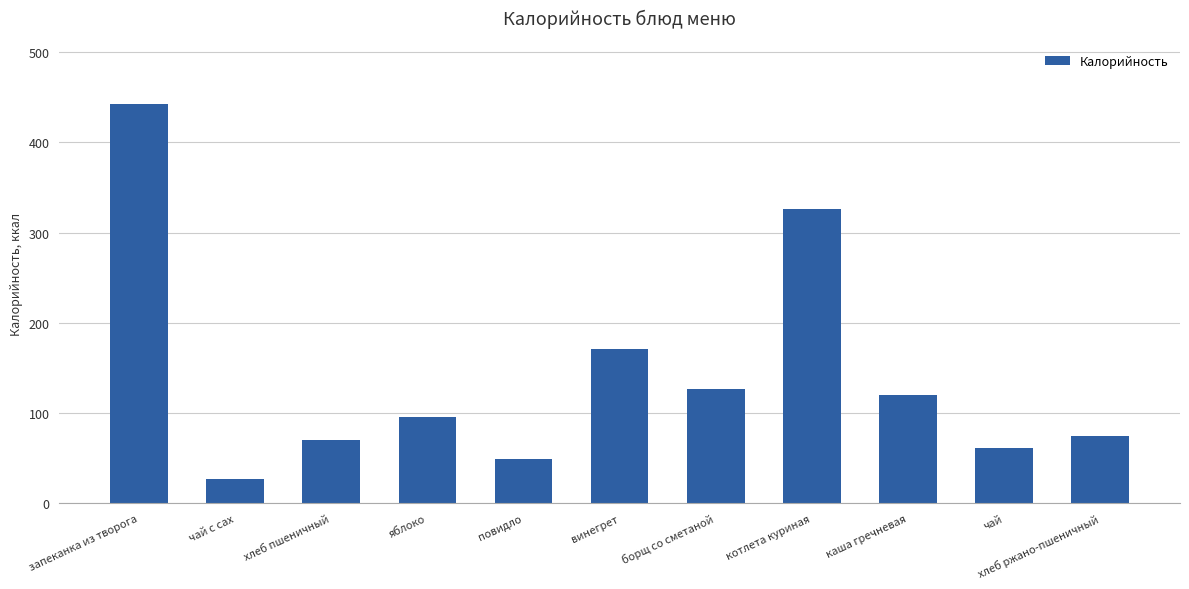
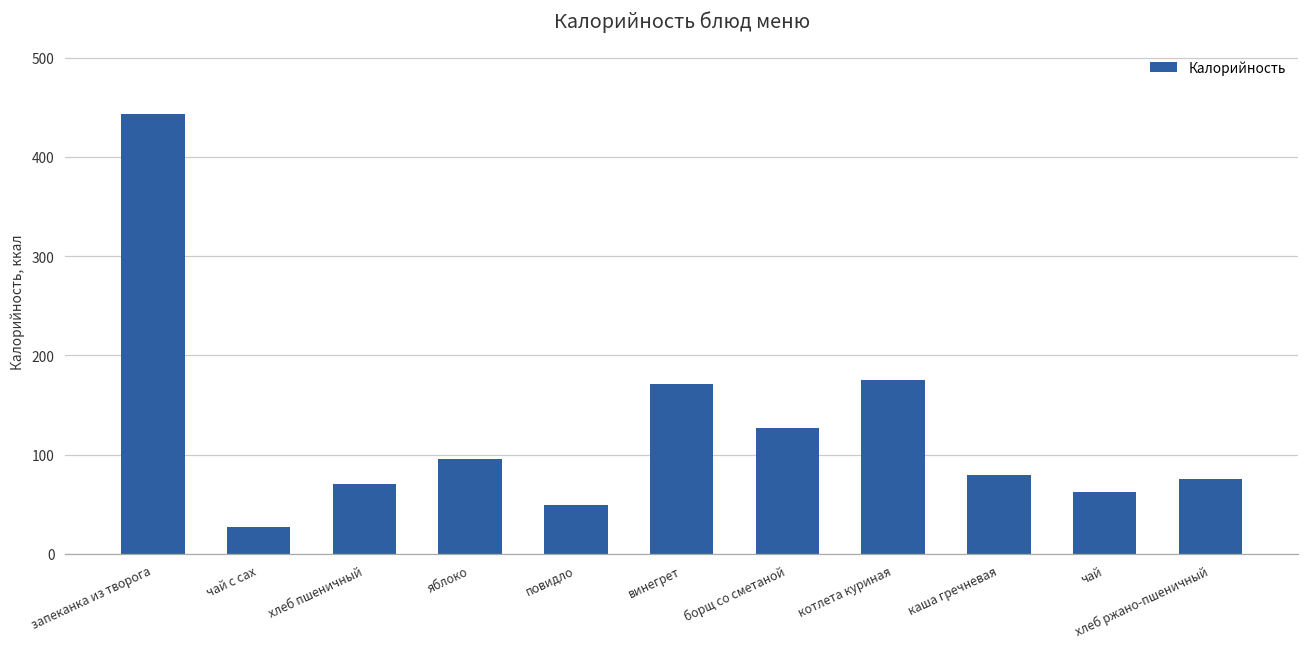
котлета куриная: 330 -> 180
каша гречневая: 120 -> 80
